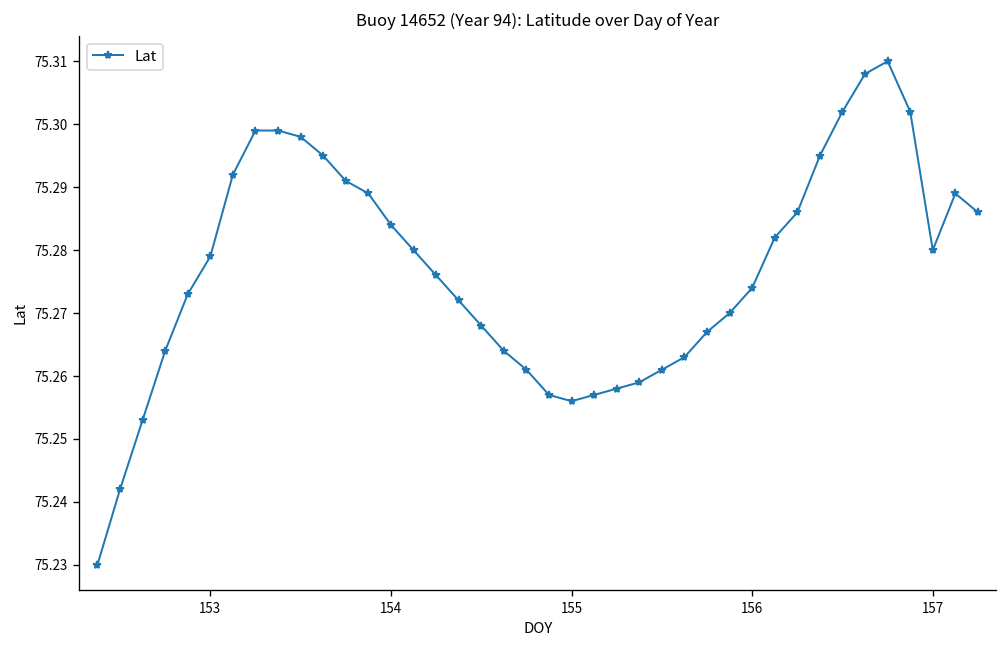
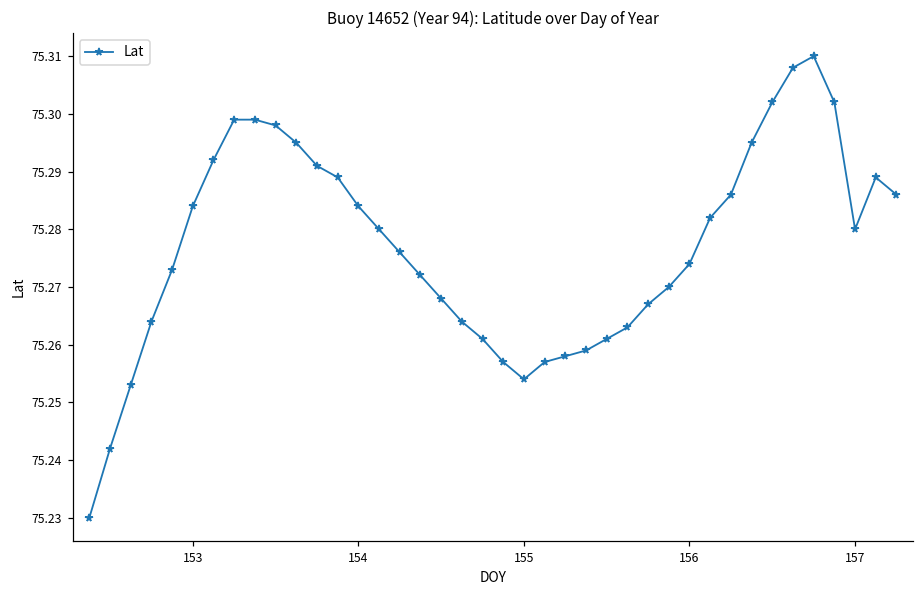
153: 75.279 -> 75.284
155: 75.256 -> 75.254
